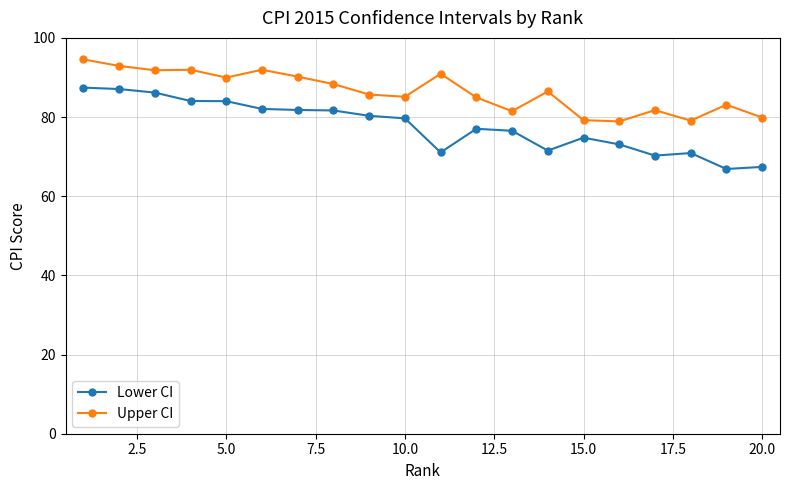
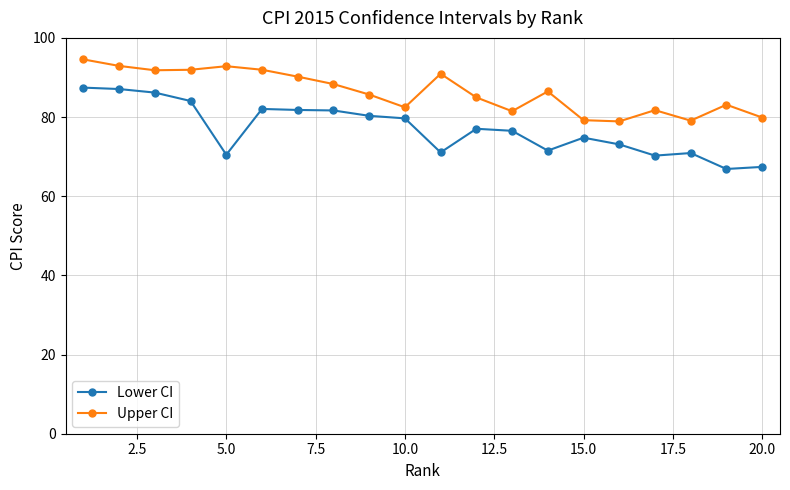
Lower CI, 5.0: 84 -> 70
Upper CI, 5.0: 90 -> 93
Upper CI, 10.0: 85 -> 82
